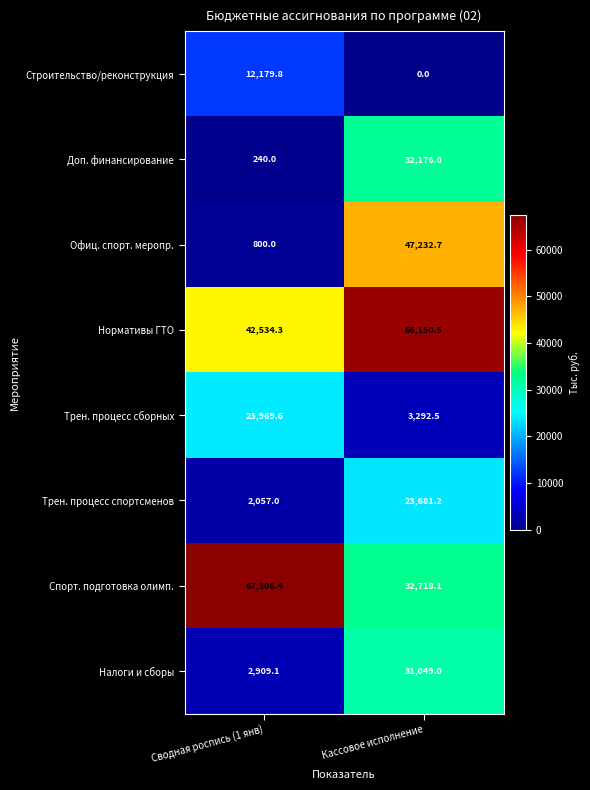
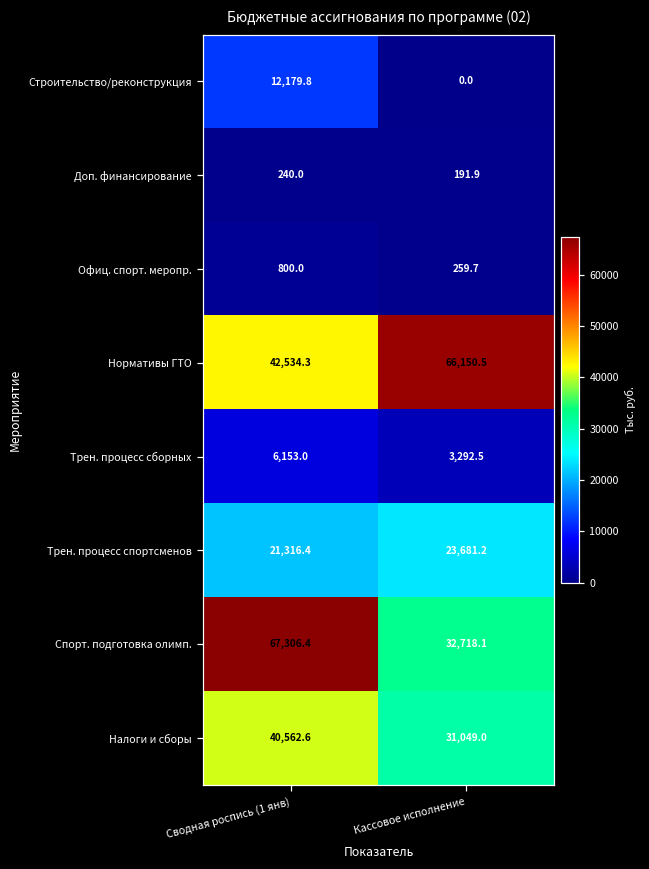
Доп. финансирование, Кассовое исполнение: 32,176.0 -> 191.9
Офиц. спорт. меропр., Кассовое исполнение: 47,232.7 -> 259.7
Трен. процесс сборных, Сводная роспись (1 янв): 23,969.6 -> 6,153.0
Трен. процесс спортсменов, Сводная роспись (1 янв): 2,057.0 -> 21,316.4
Налоги и сборы, Сводная роспись (1 янв): 2,909.1 -> 40,562.6
